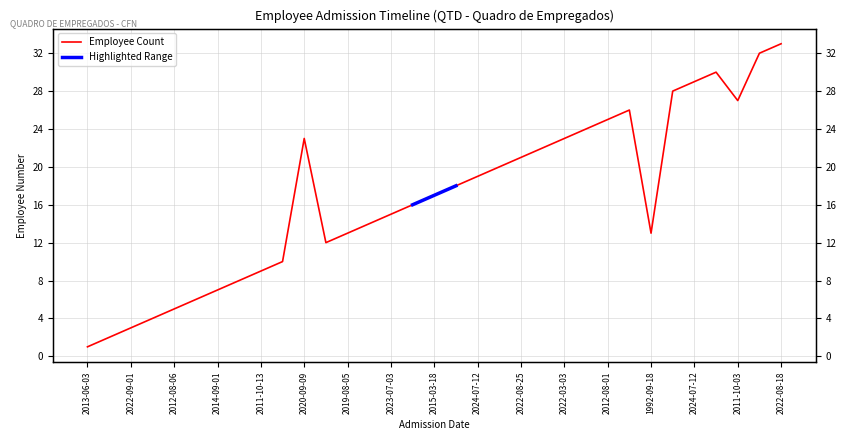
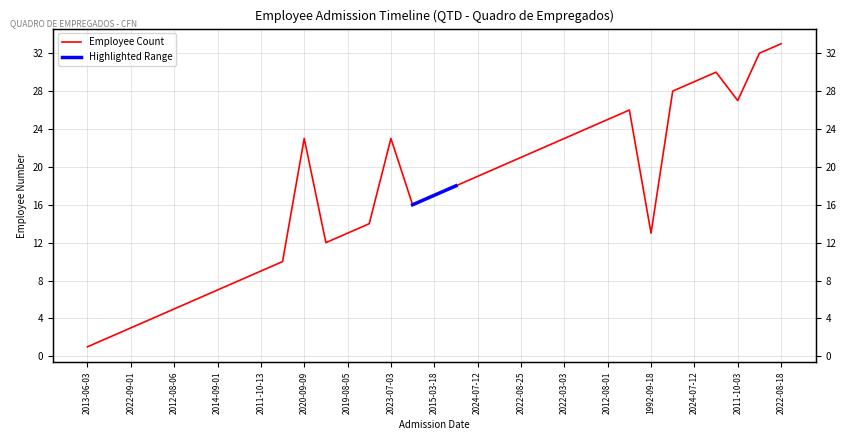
Employee Count, 2023-07-03: 15 -> 23
